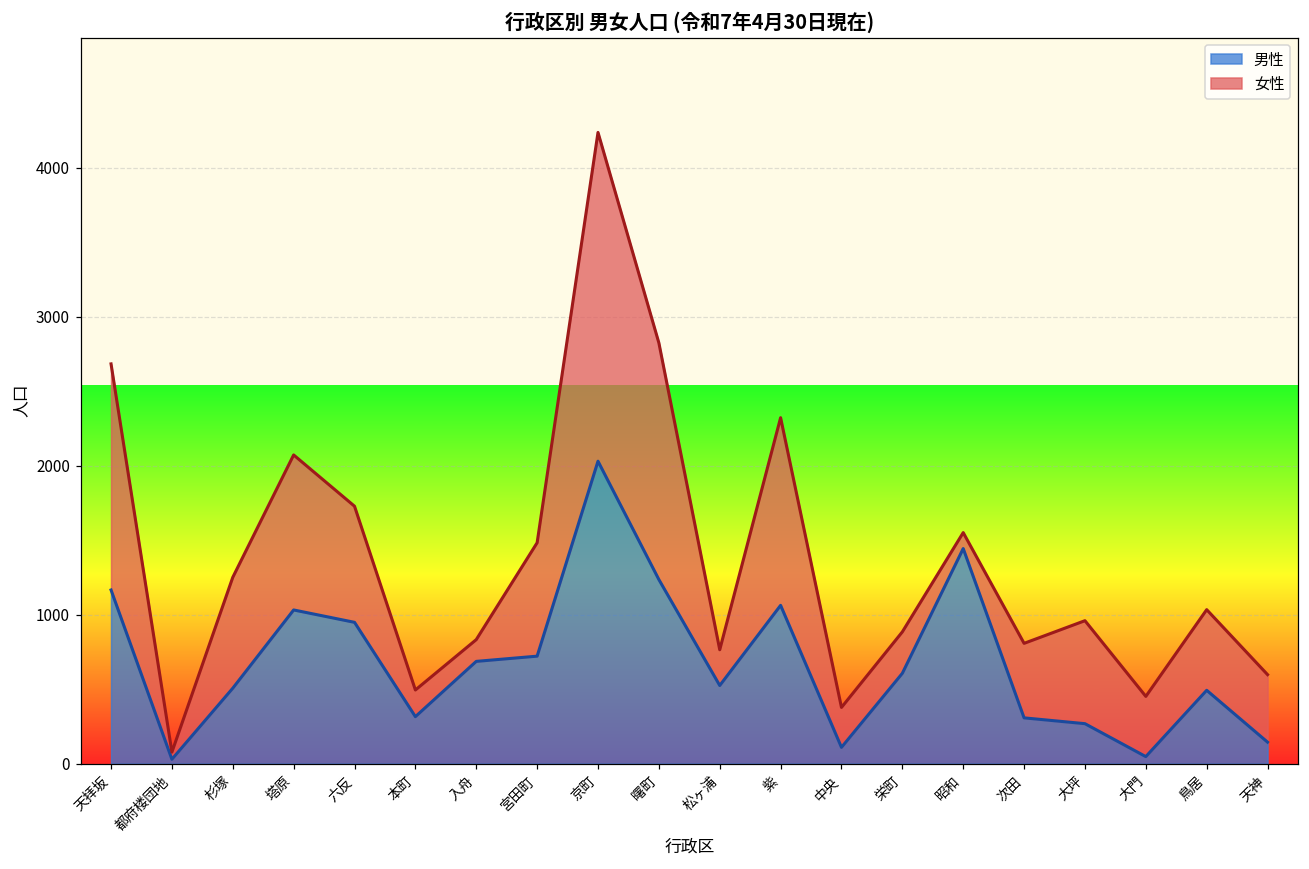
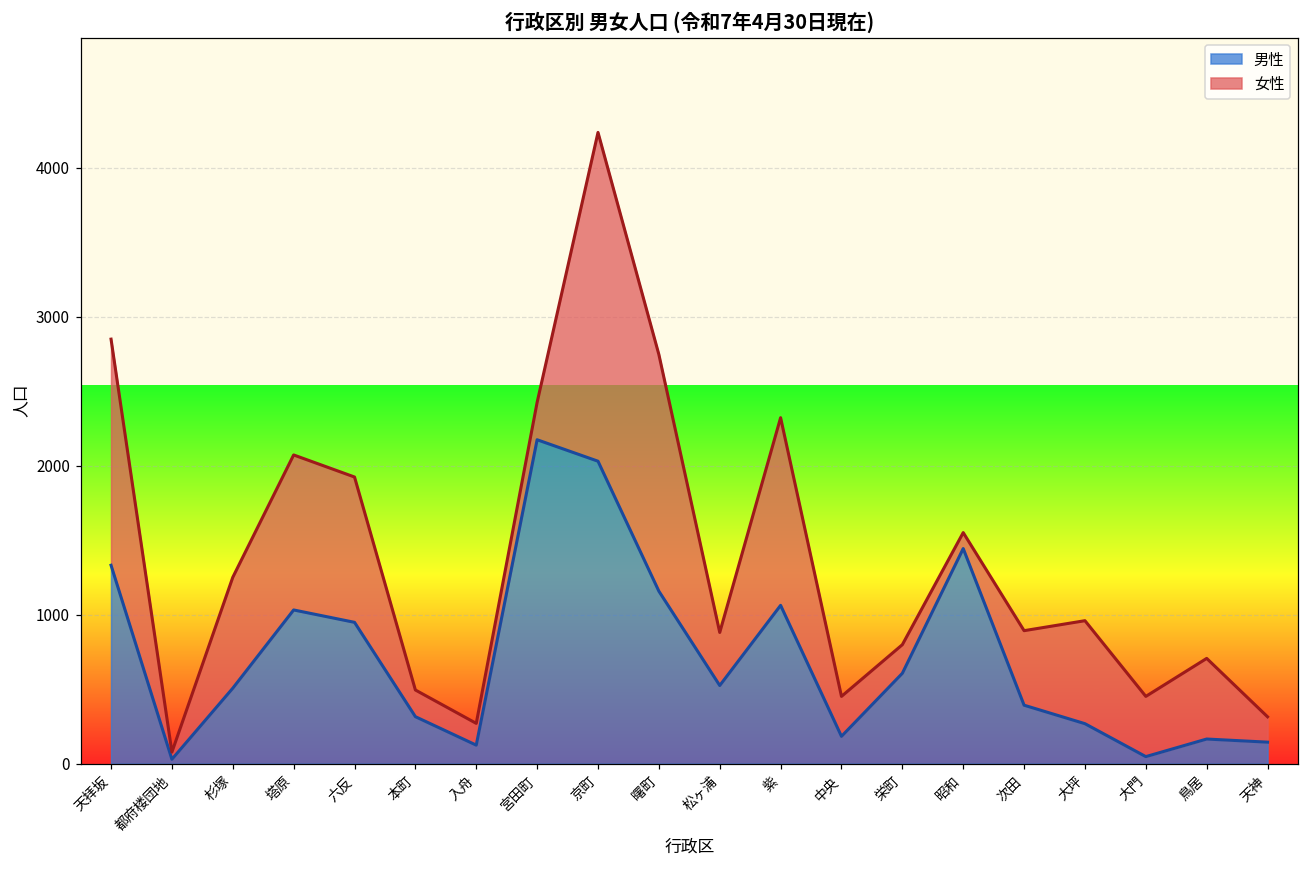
男性, 天拝坂: 1170 -> 1330
女性, 六反: 780 -> 980
男性, 入舟: 690 -> 130
男性, 宮田町: 720 -> 2170
女性, 宮田町: 760 -> 250
男性, 曙町: 1240 -> 1160
女性, 松ヶ浦: 240 -> 360
男性, 中央: 110 -> 180
女性, 栄町: 280 -> 190
男性, 次田: 310 -> 390
男性, 鳥居: 490 -> 170
女性, 天神: 450 -> 170
